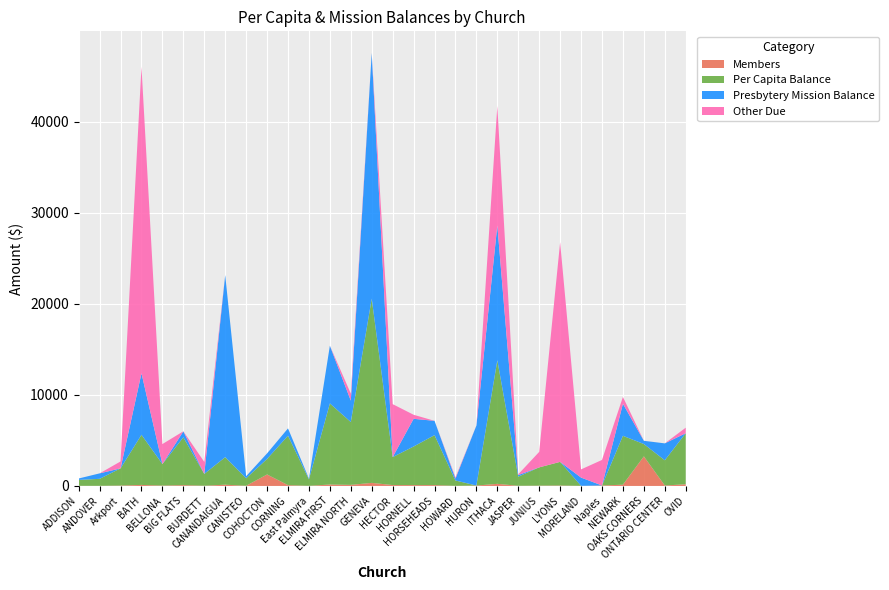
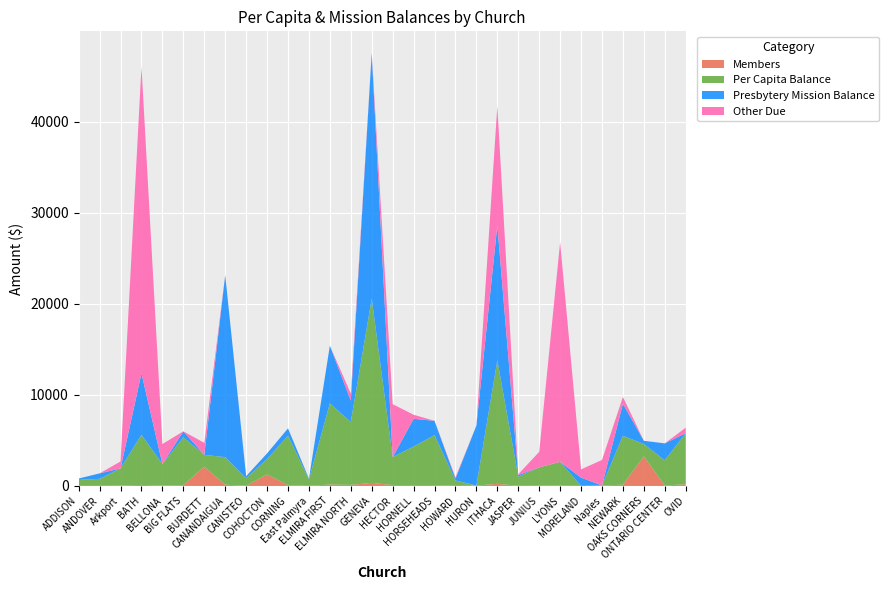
Members, BURDETT: 0 -> 2000
